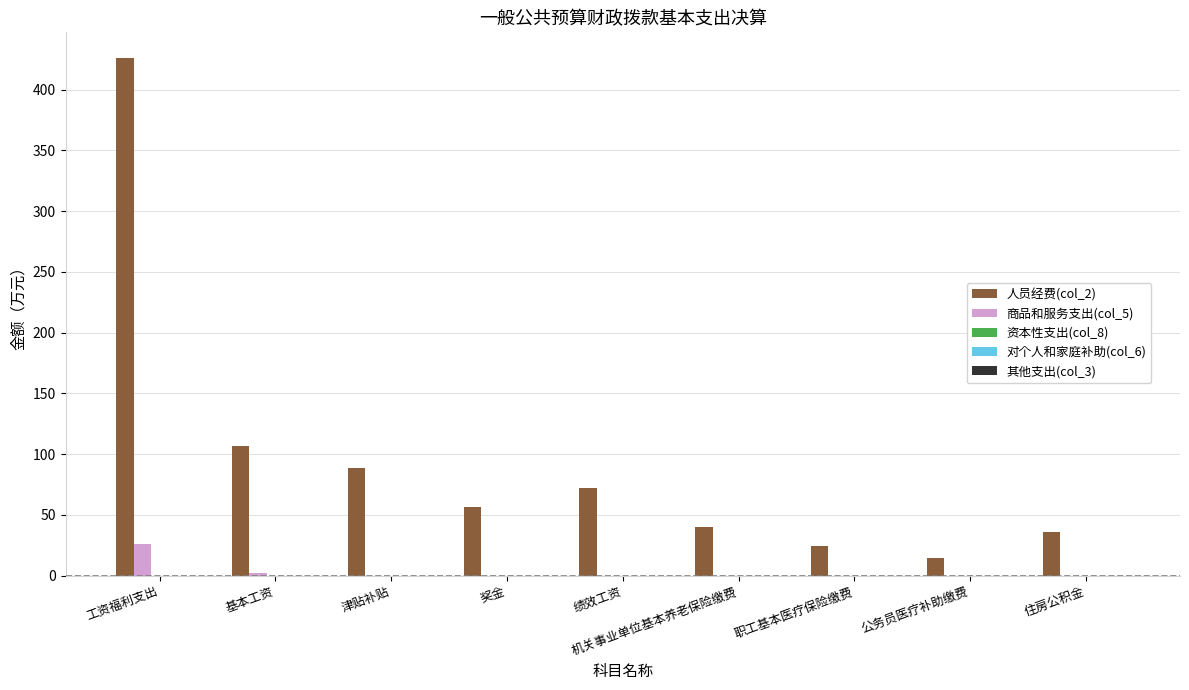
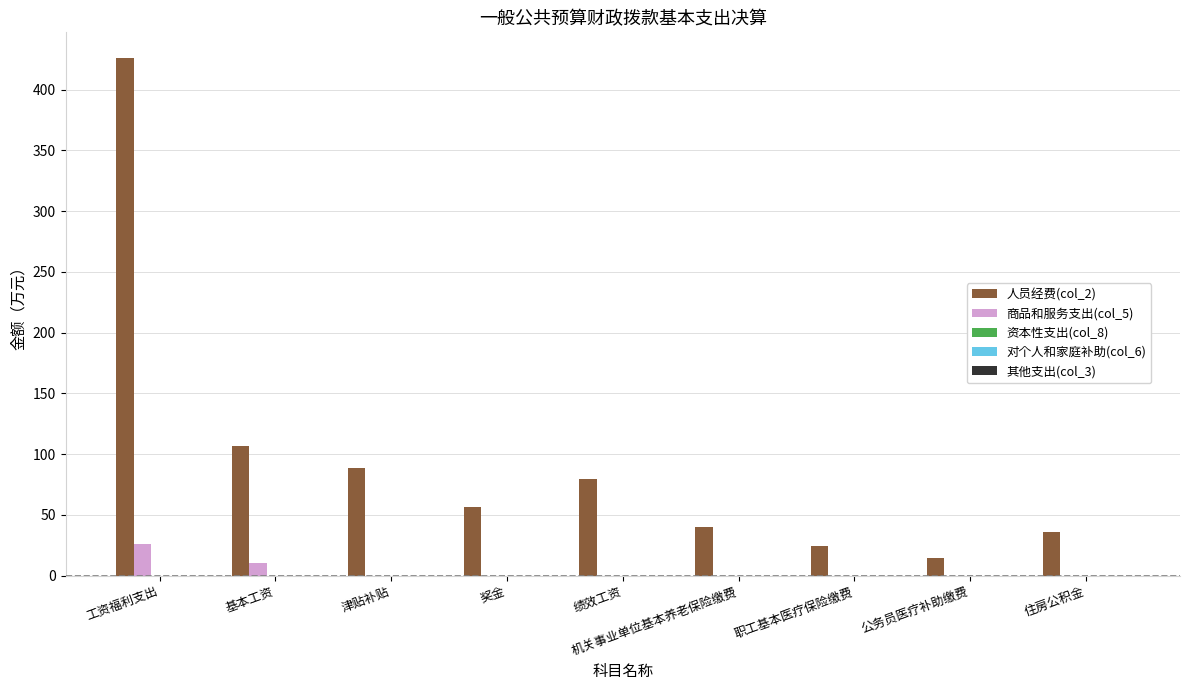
商品和服务支出(col_5), 基本工资: 2 -> 10
人员经费(col_2), 绩效工资: 72 -> 80
